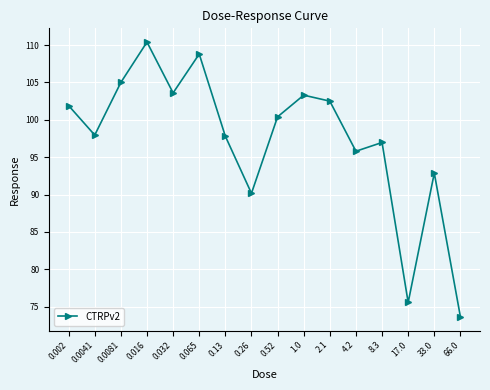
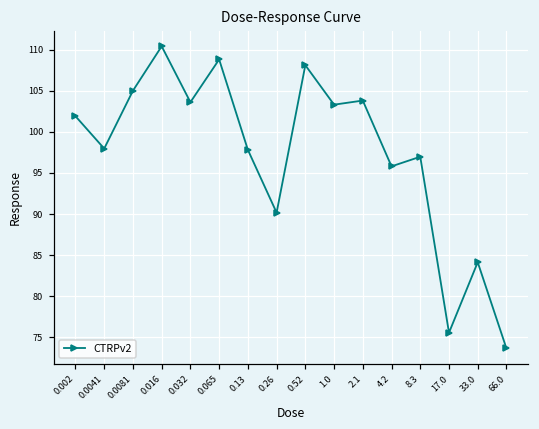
0.52: 100 -> 108
2.1: 103 -> 104
33.0: 93 -> 84
